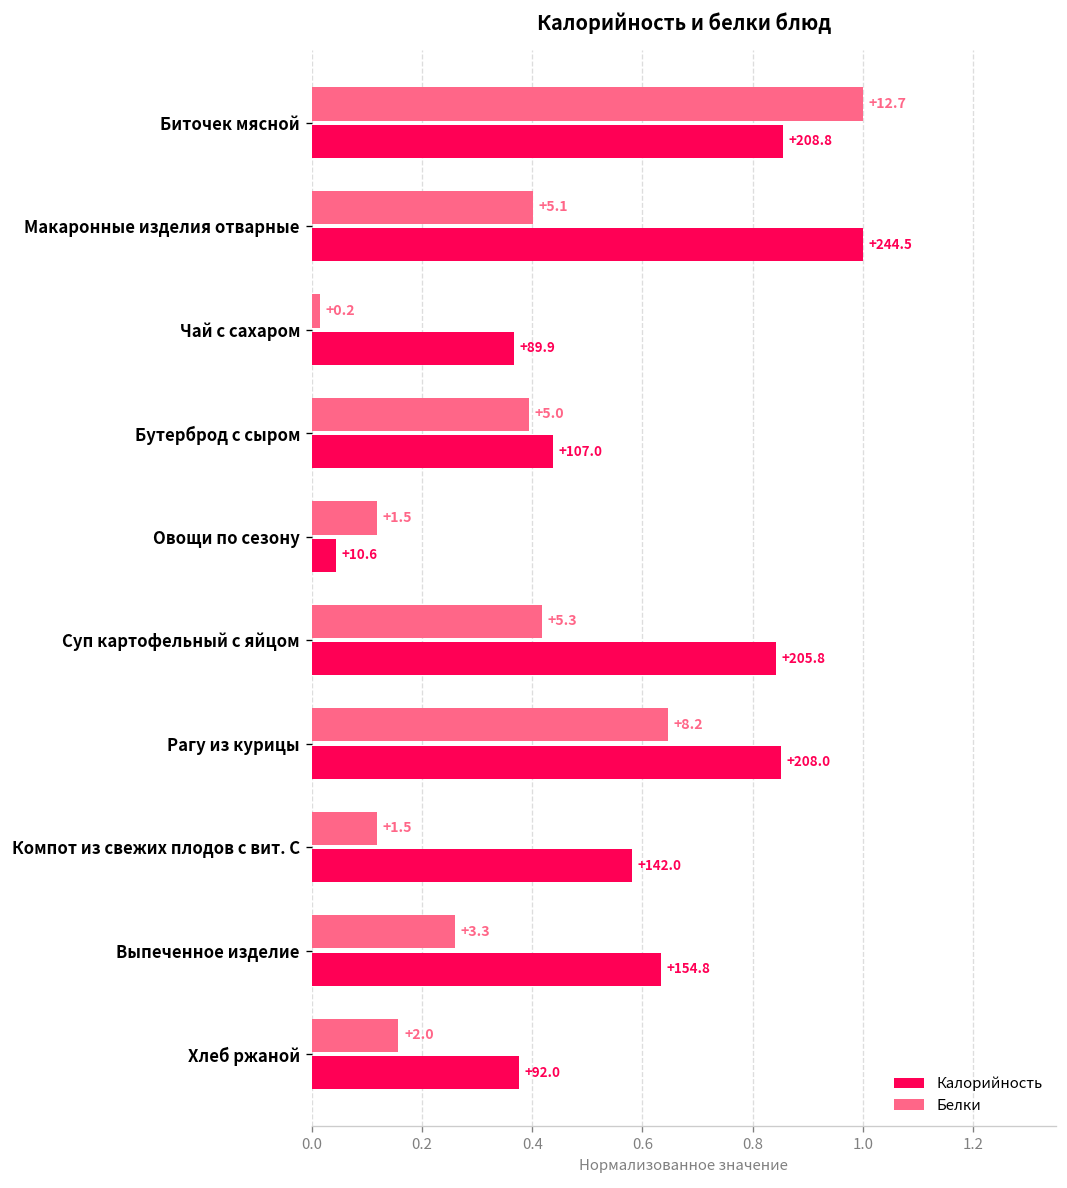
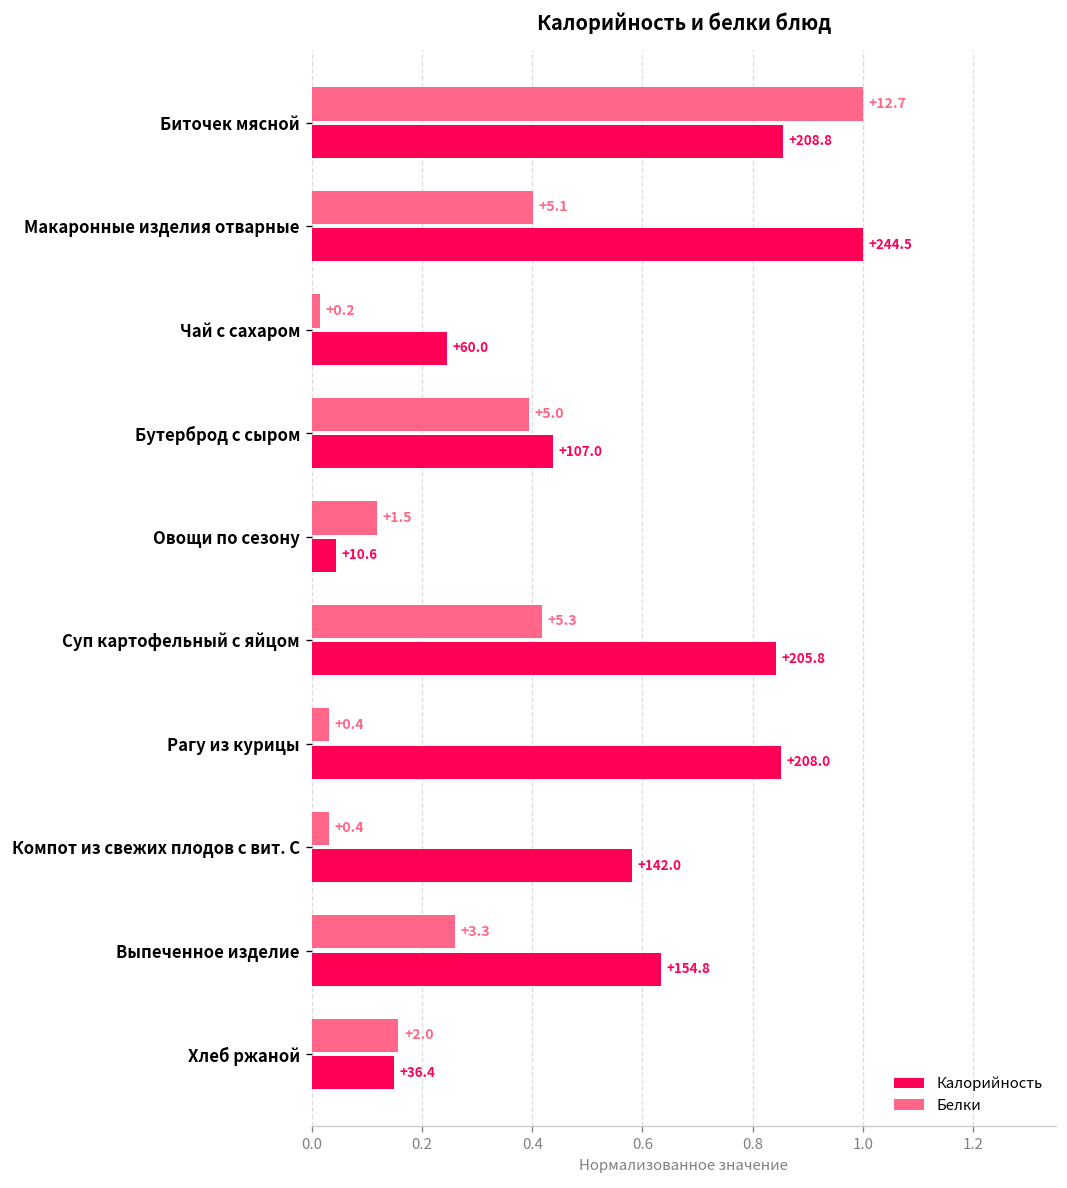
Калорийность, Чай с сахаром: +89.9 -> +60.0
Белки, Рагу из курицы: +8.2 -> +0.4
Белки, Компот из свежих плодов с вит. С: +1.5 -> +0.4
Калорийность, Хлеб ржаной: +92.0 -> +36.4
